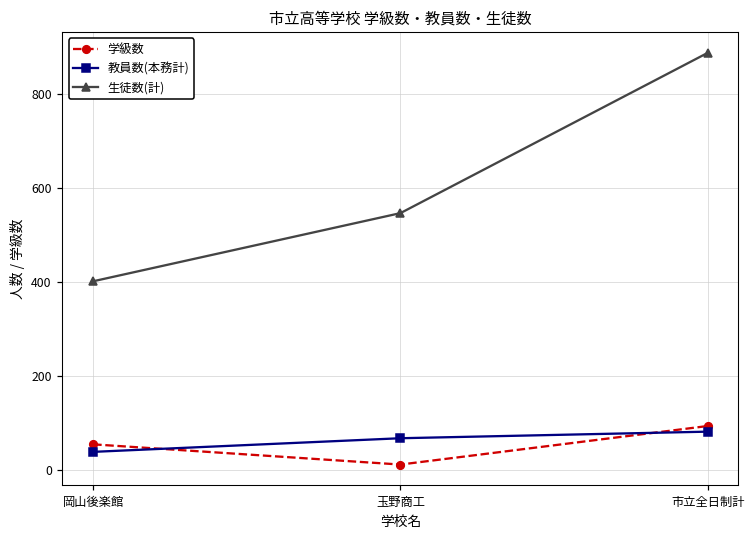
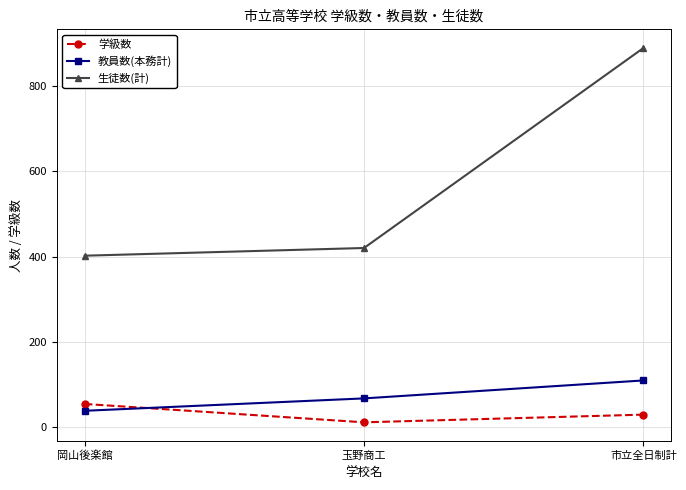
生徒数(計), 玉野商工: 550 -> 420
学級数, 市立全日制計: 90 -> 30
教員数(本務計), 市立全日制計: 80 -> 110
